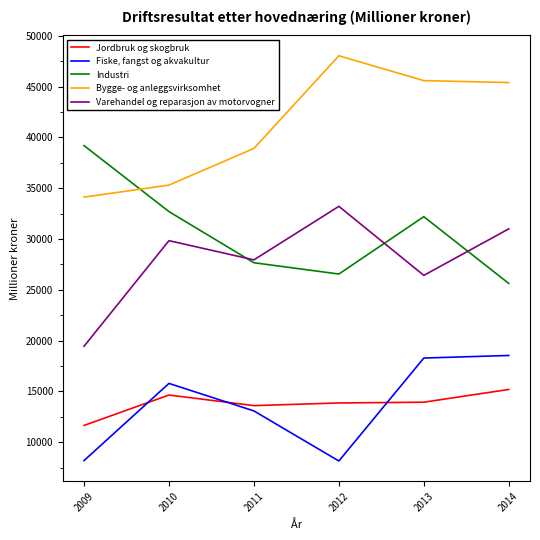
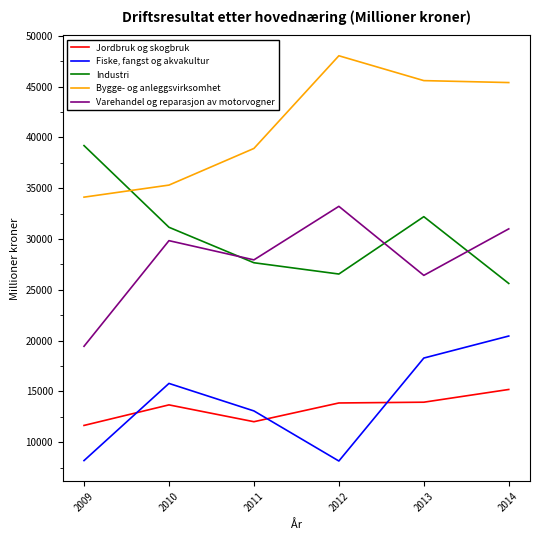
Jordbruk og skogbruk, 2010: 14600 -> 13700
Industri, 2010: 32700 -> 31200
Jordbruk og skogbruk, 2011: 13600 -> 12000
Fiske, fangst og akvakultur, 2014: 18500 -> 20400
